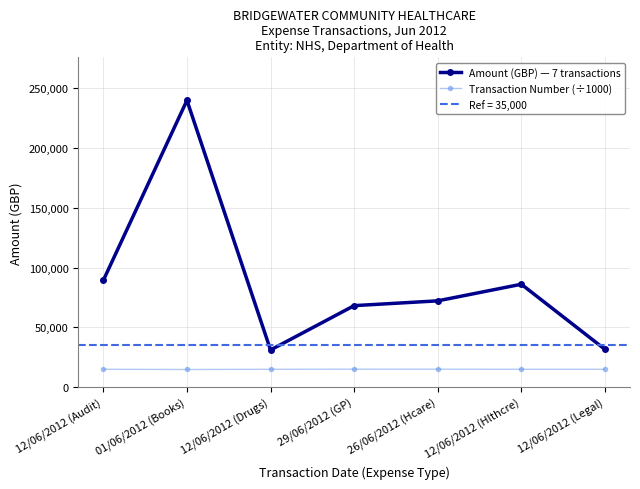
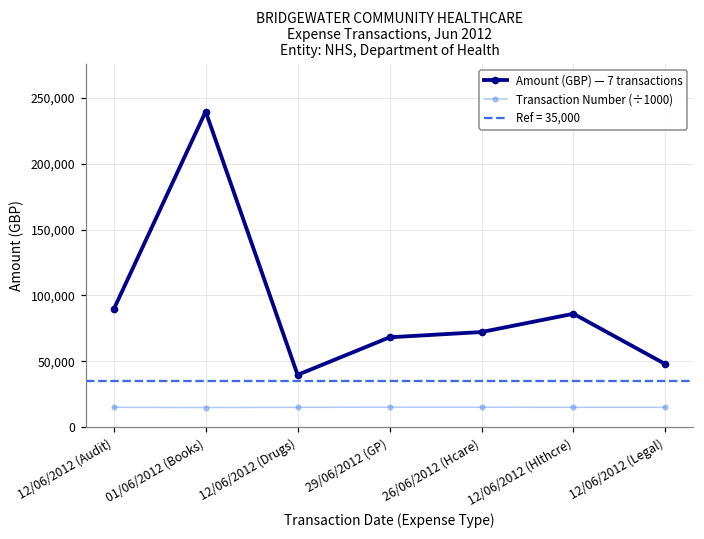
Amount (GBP) — 7 transactions, 12/06/2012 (Drugs): 31,000 -> 40,000
Amount (GBP) — 7 transactions, 12/06/2012 (Legal): 32,000 -> 48,000
